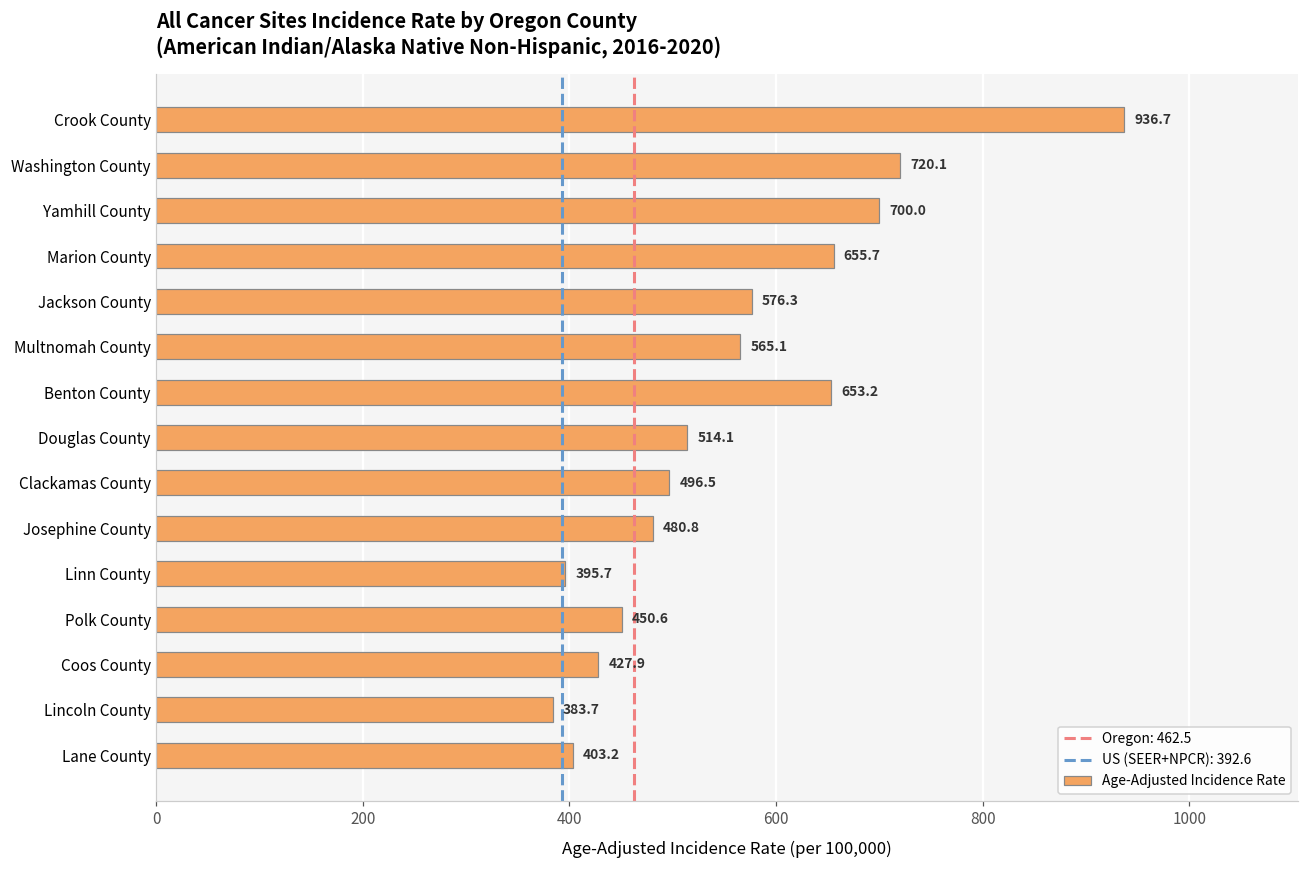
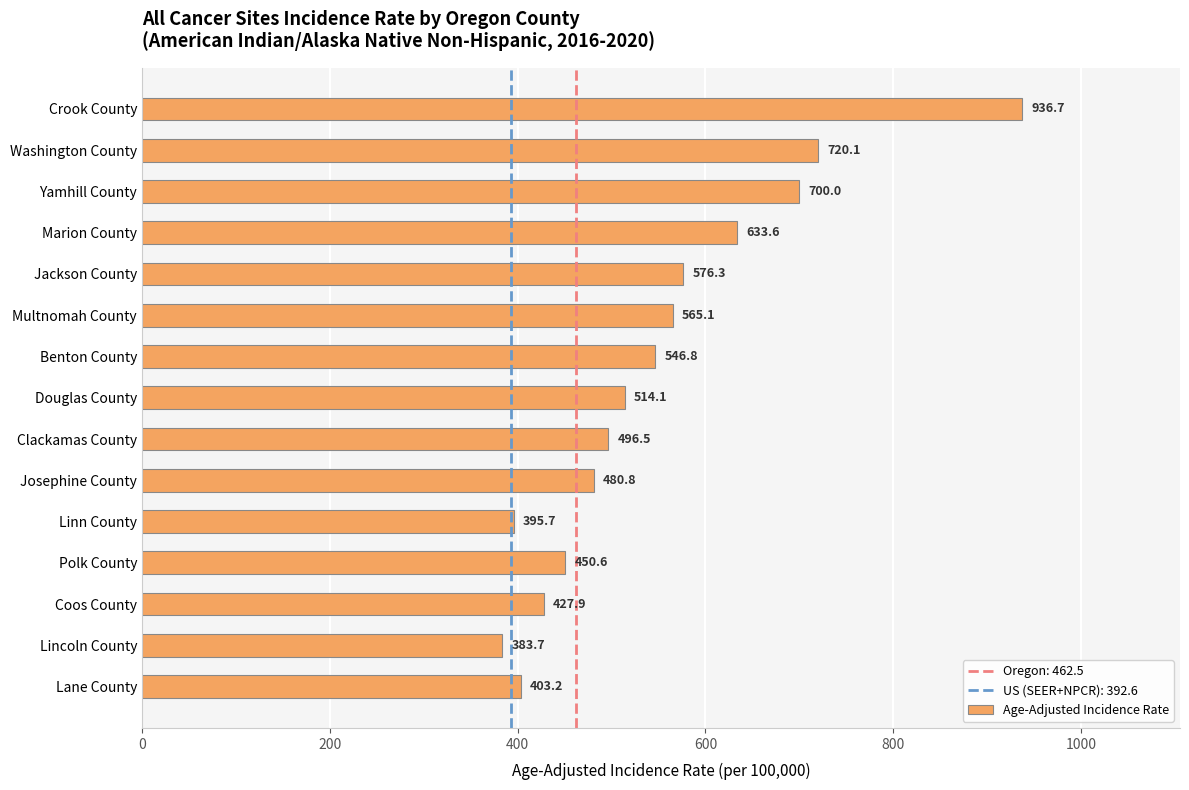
Marion County: 655.7 -> 633.6
Benton County: 653.2 -> 546.8
